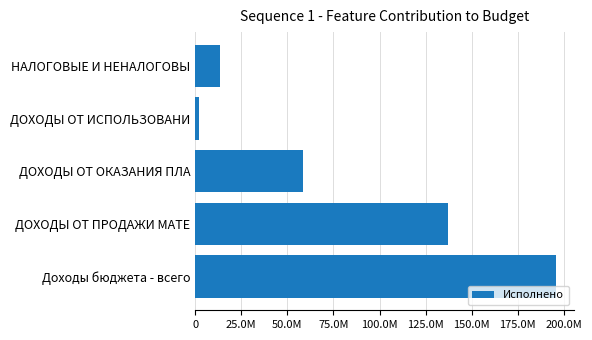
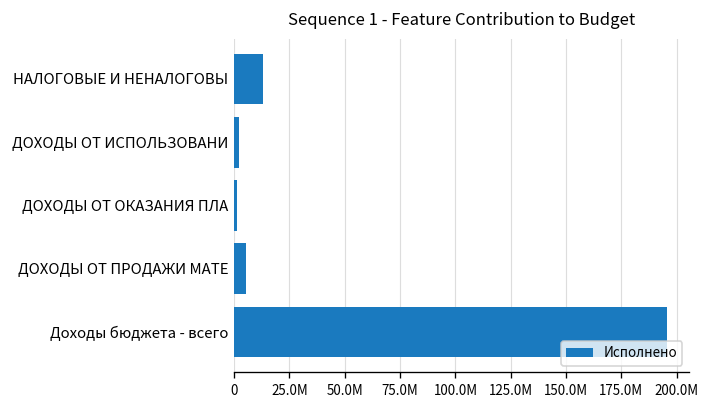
ДОХОДЫ ОТ ОКАЗАНИЯ ПЛА: 58000000 -> 1000000
ДОХОДЫ ОТ ПРОДАЖИ МАТЕ: 137000000 -> 5000000
